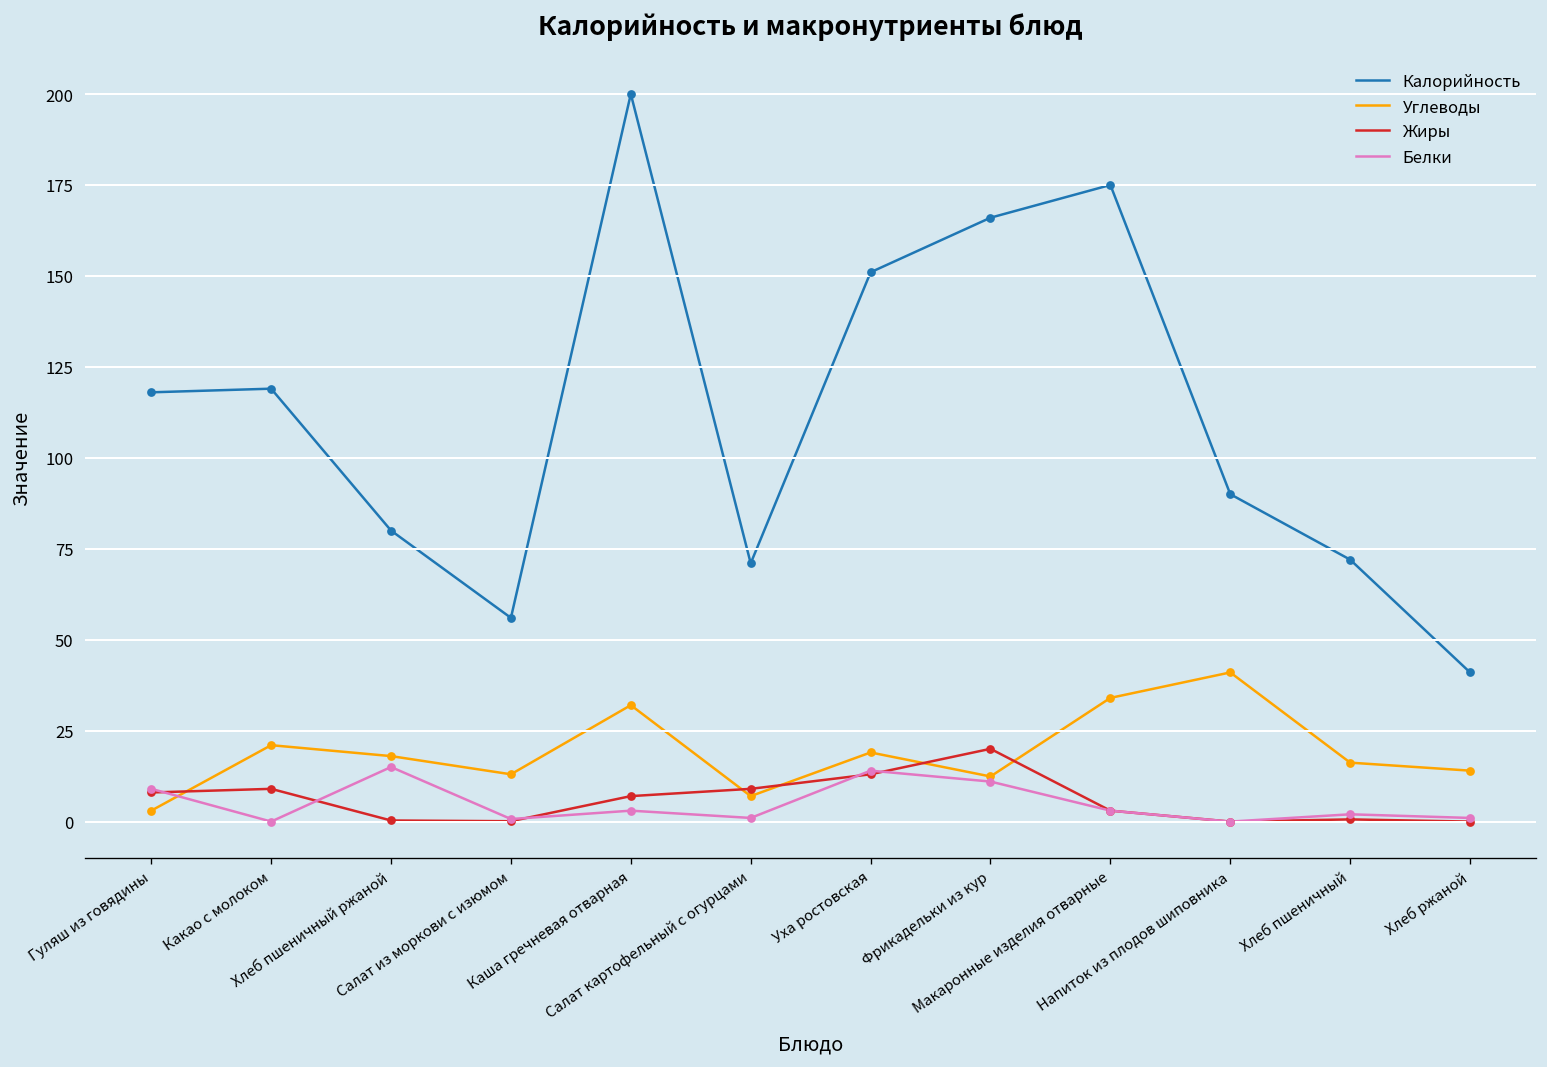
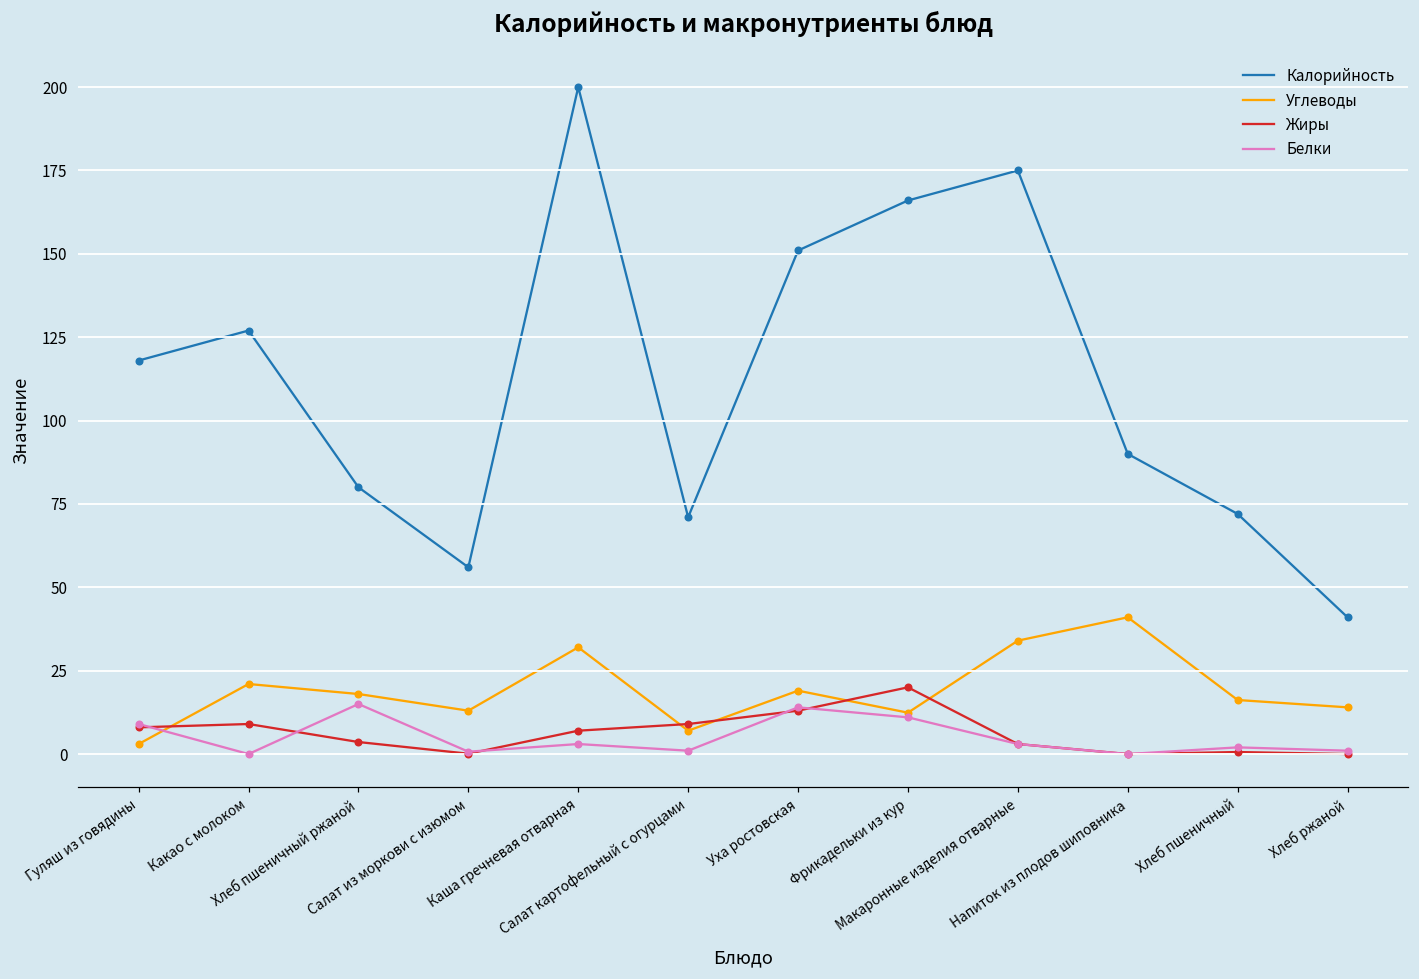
Калорийность, Какао с молоком: 119 -> 127
Жиры, Хлеб пшеничный ржаной: 0 -> 4
